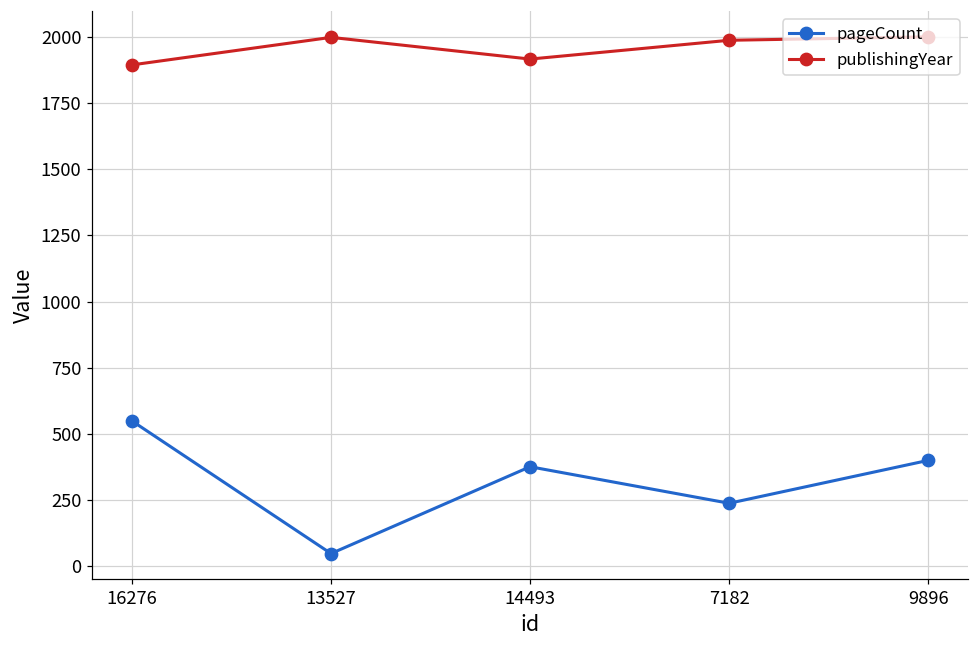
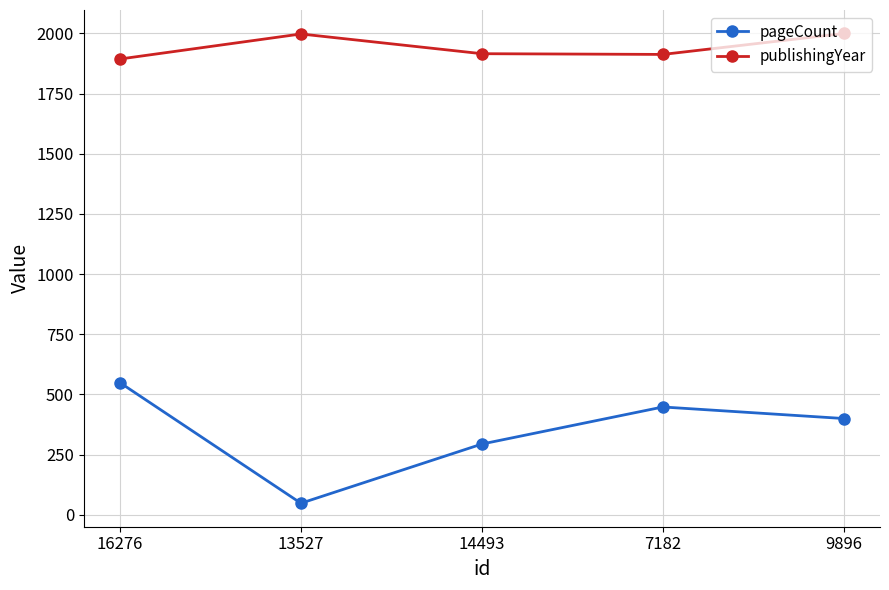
pageCount, 14493: 380 -> 290
pageCount, 7182: 240 -> 450
publishingYear, 7182: 1990 -> 1910
